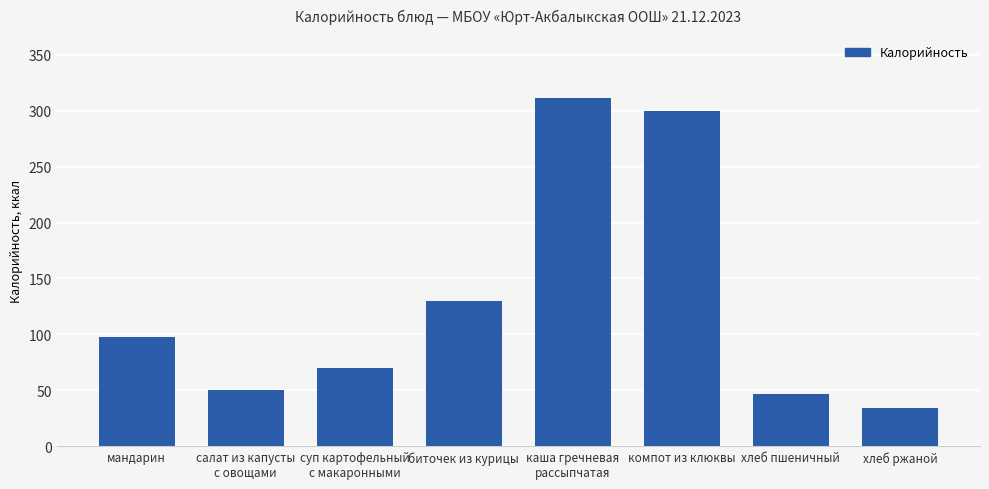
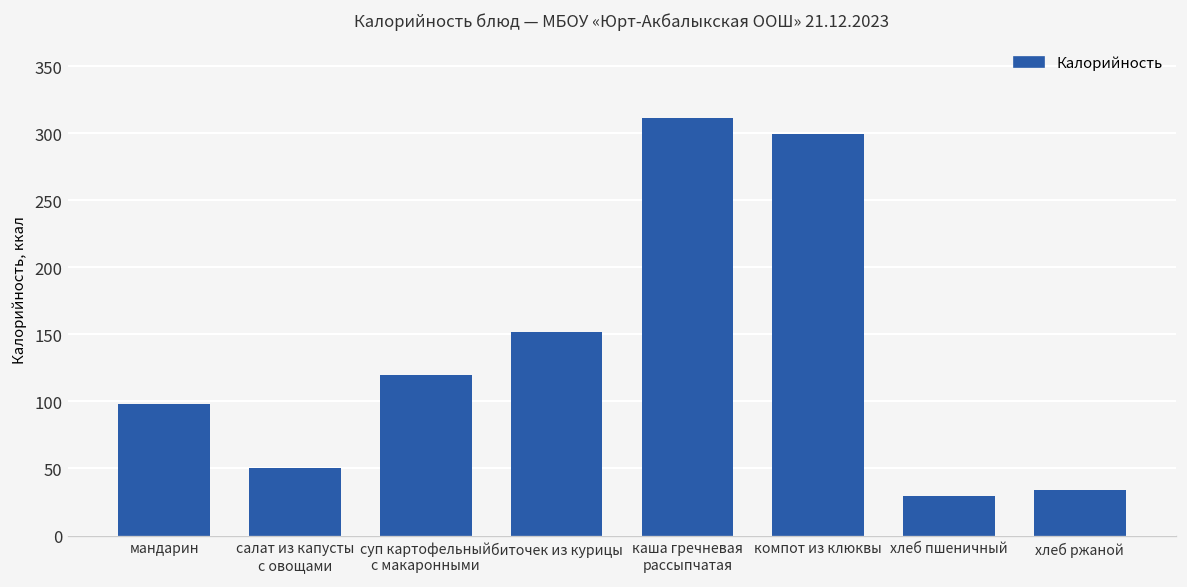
суп картофельный с макаронными: 70 -> 120
биточек из курицы: 130 -> 152
хлеб пшеничный: 47 -> 30
